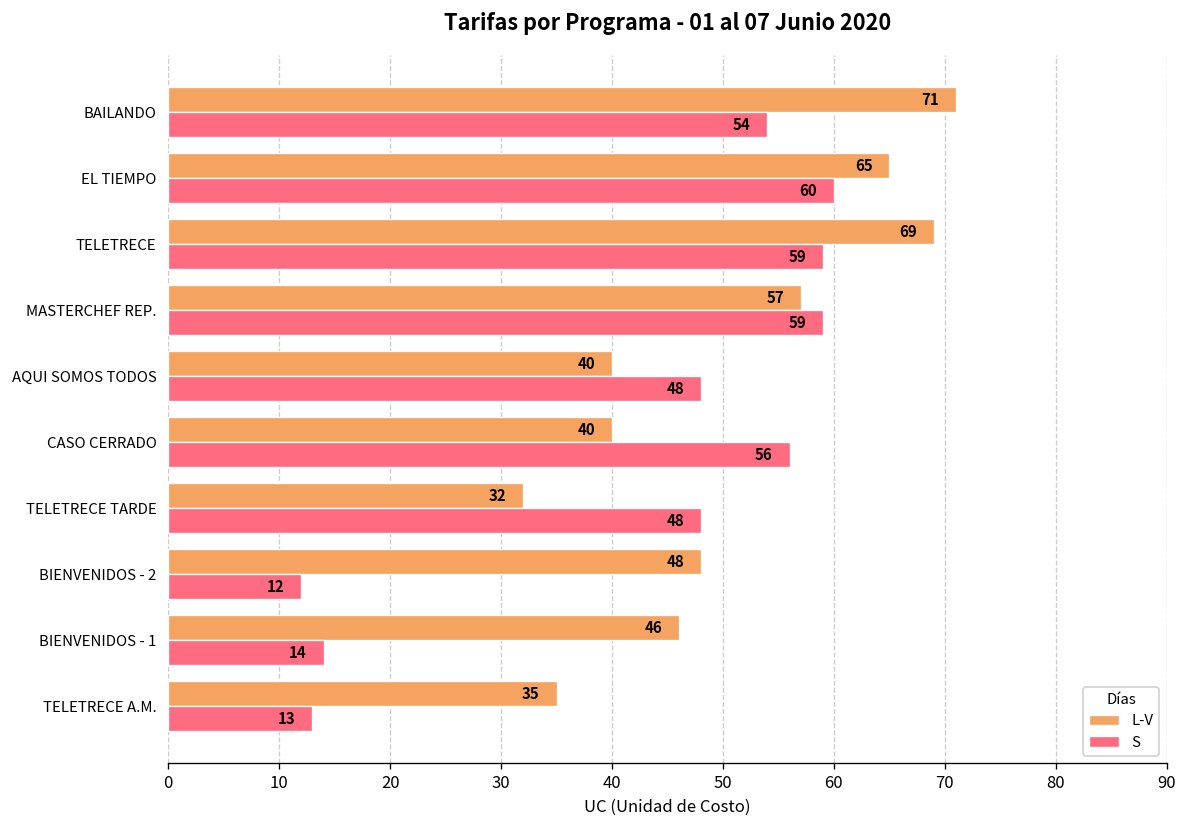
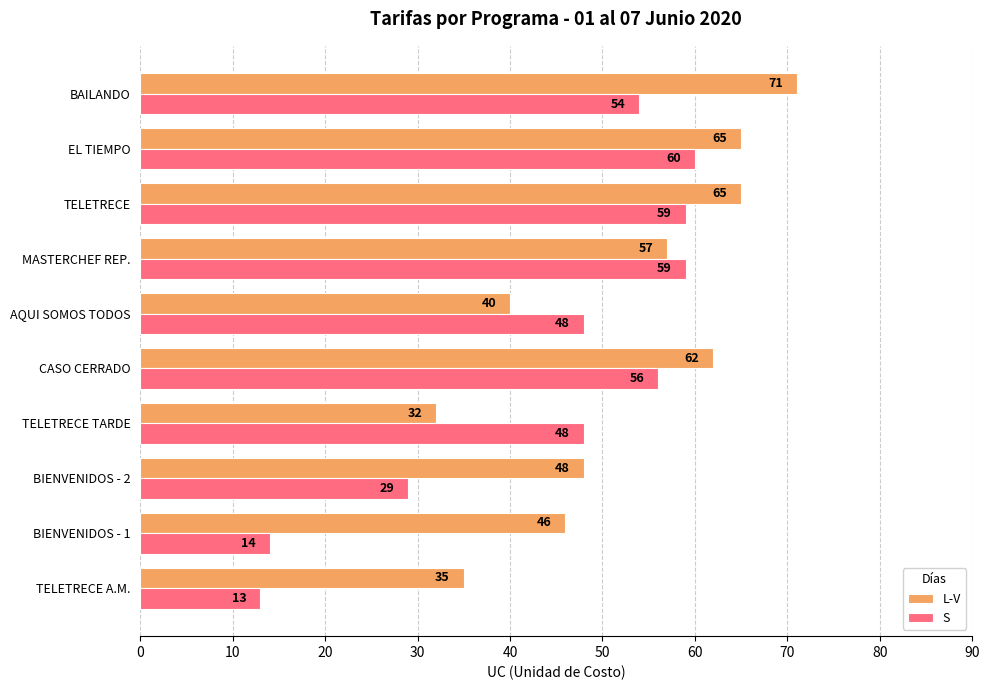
L-V, TELETRECE: 69 -> 65
L-V, CASO CERRADO: 40 -> 62
S, BIENVENIDOS - 2: 12 -> 29
